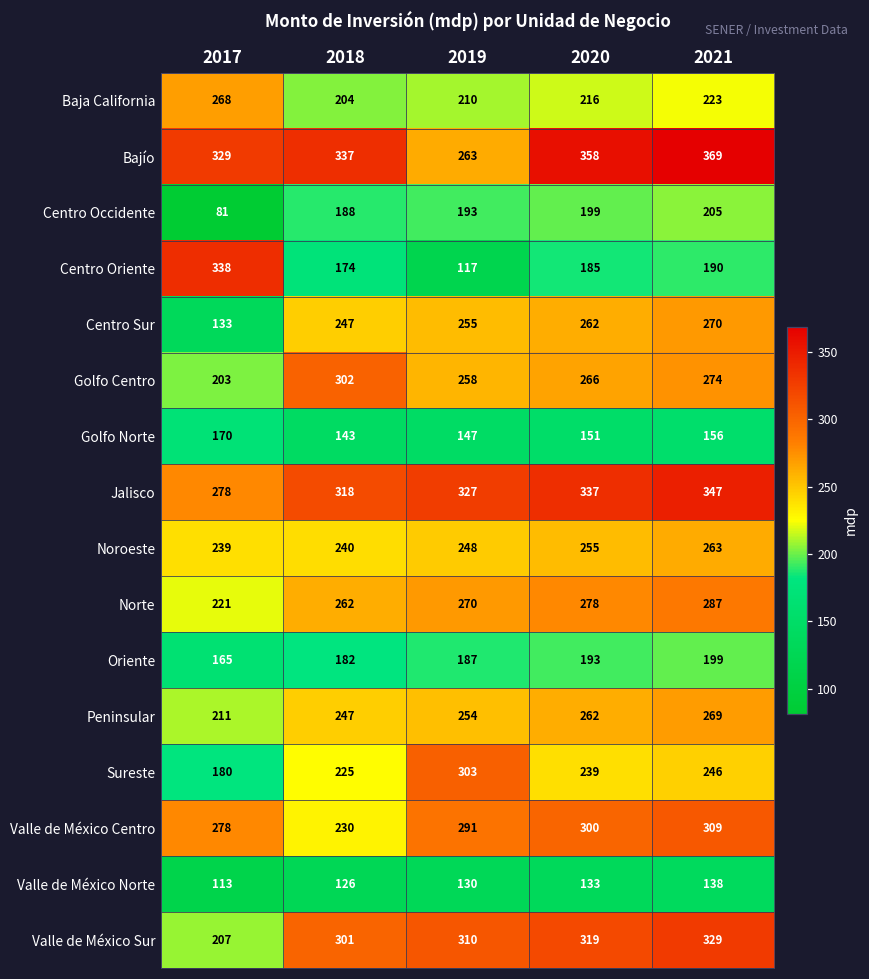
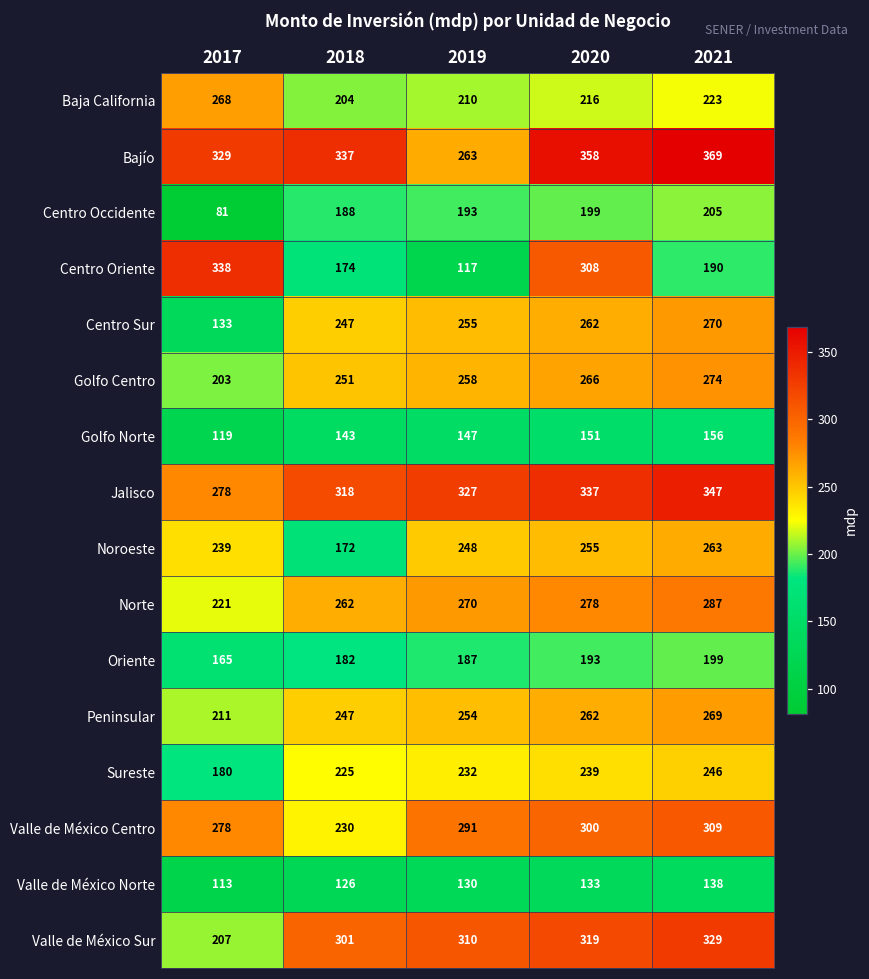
Centro Oriente, 2020: 185 -> 308
Golfo Centro, 2018: 302 -> 251
Golfo Norte, 2017: 170 -> 119
Noroeste, 2018: 240 -> 172
Sureste, 2019: 303 -> 232
